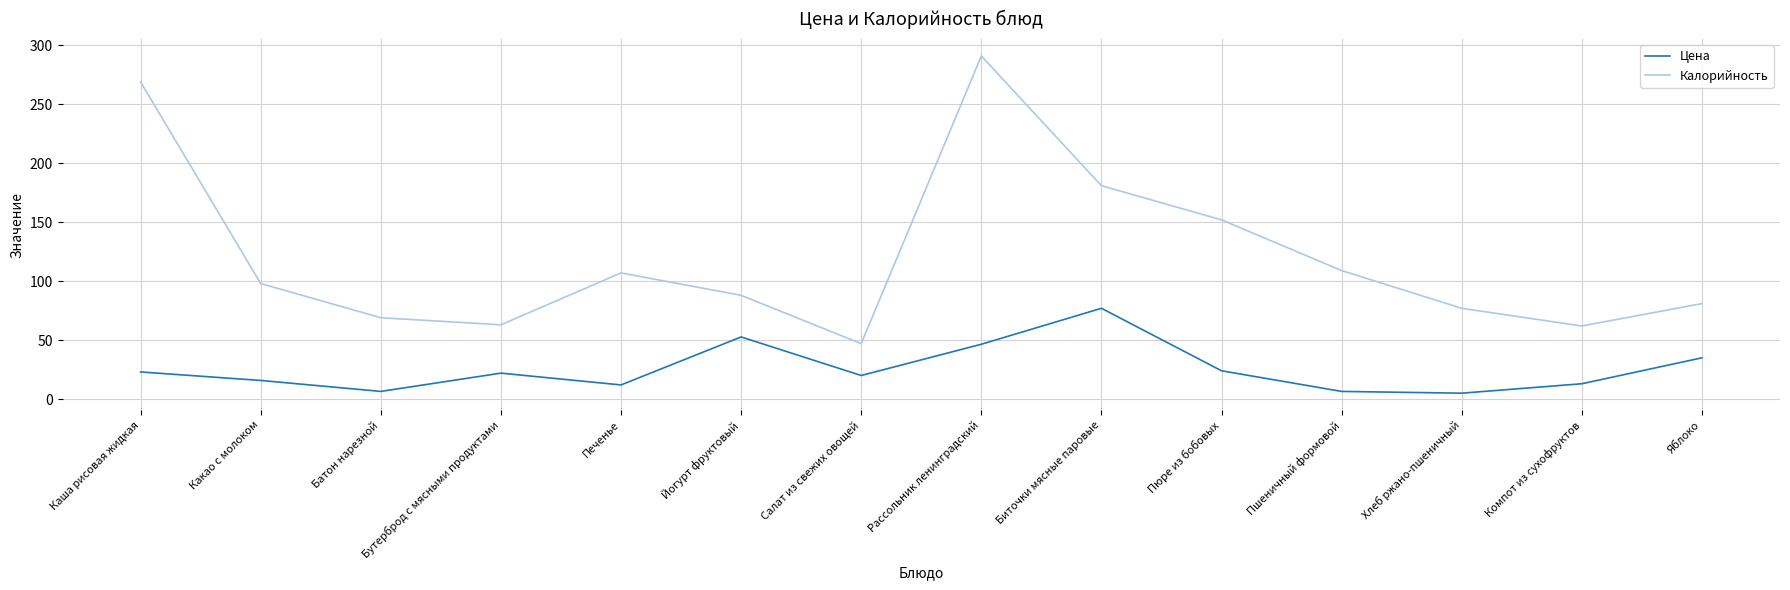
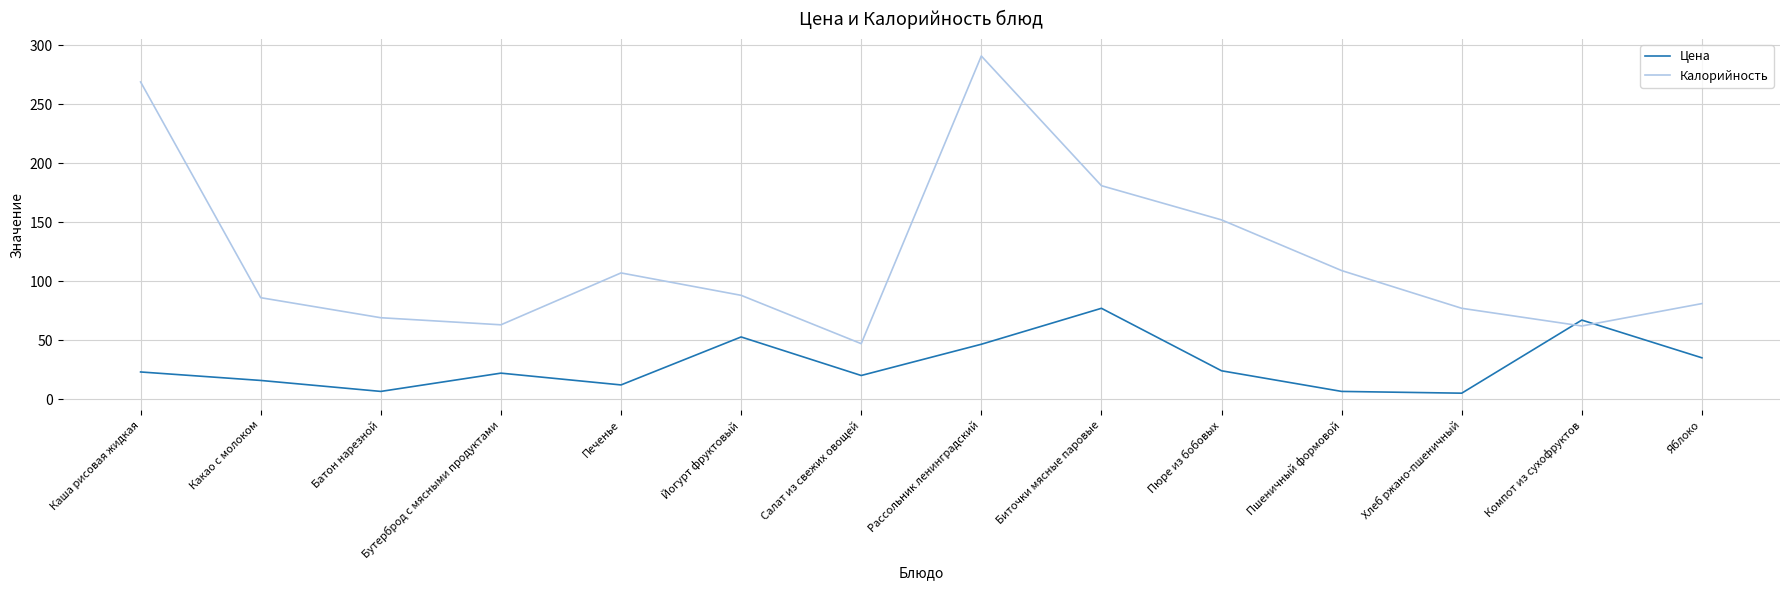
Калорийность, Какао с молоком: 98 -> 86
Цена, Компот из сухофруктов: 13 -> 67
